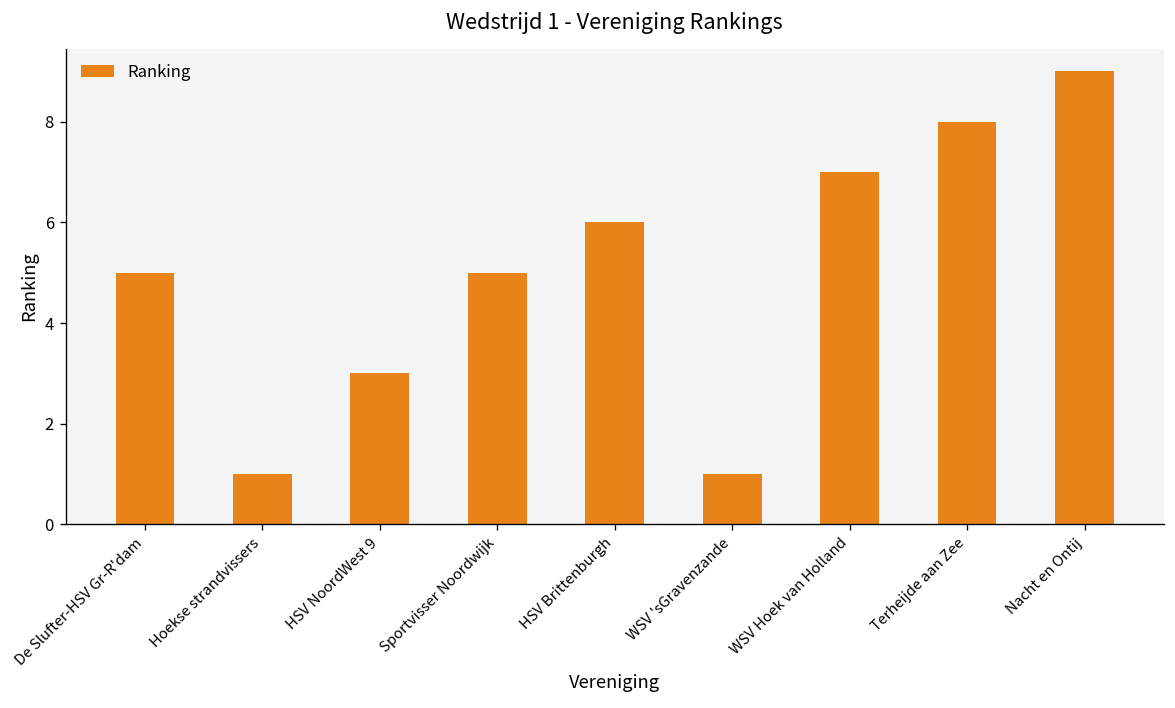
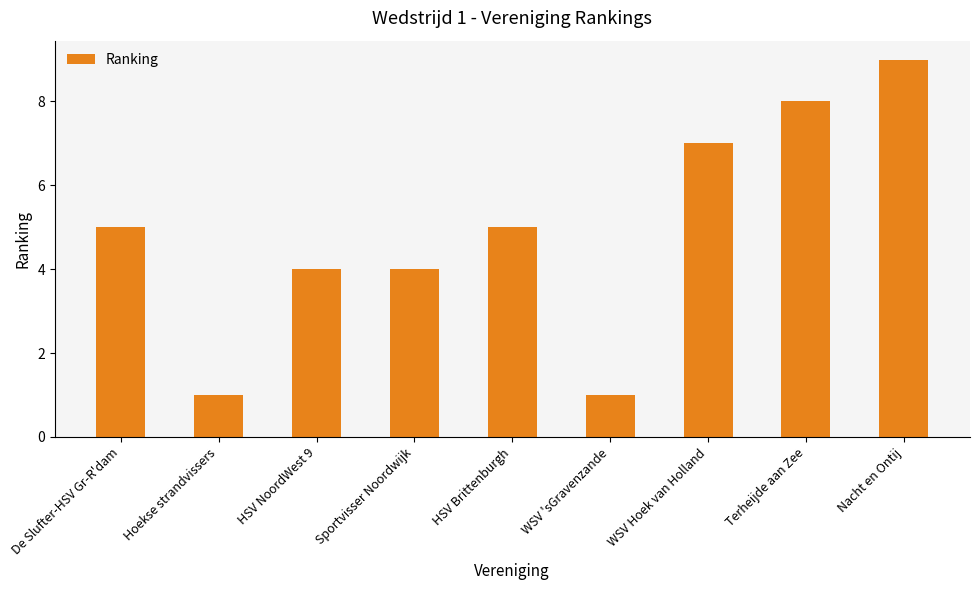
HSV NoordWest 9: 3 -> 4
Sportvisser Noordwijk: 5 -> 4
HSV Brittenburgh: 6 -> 5
